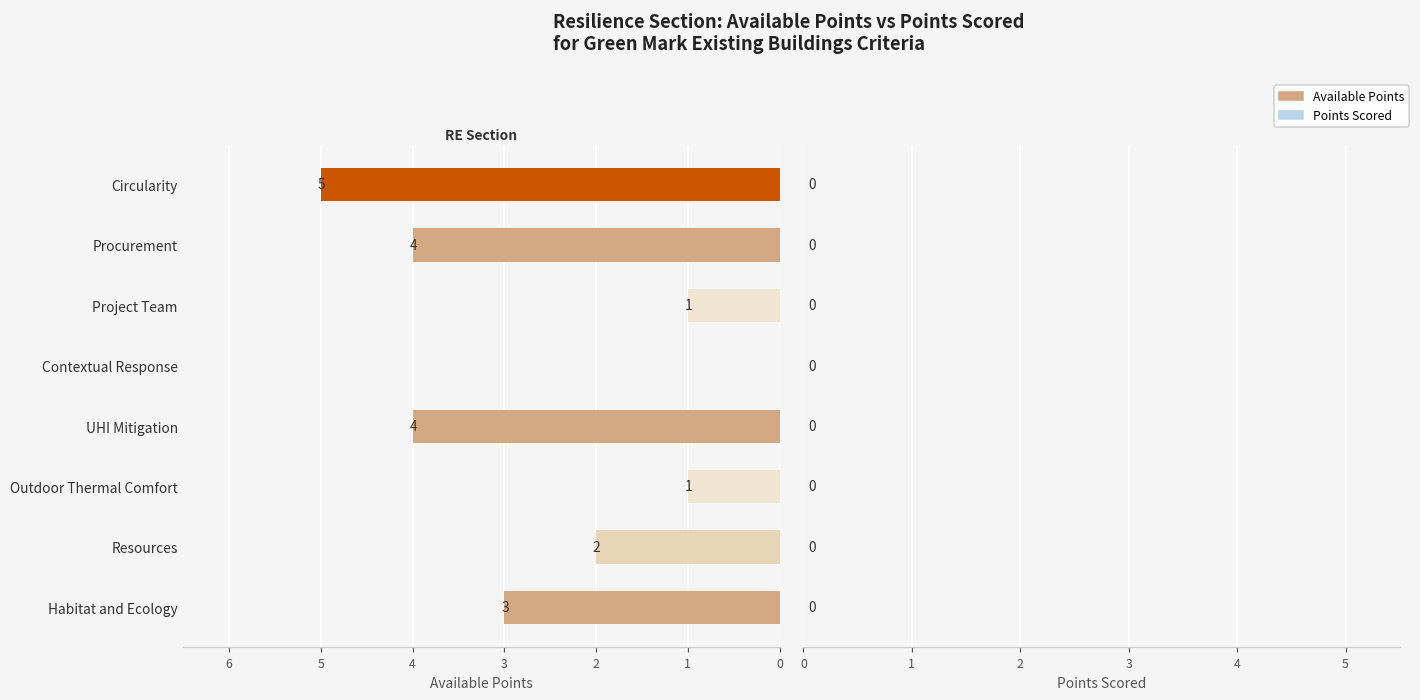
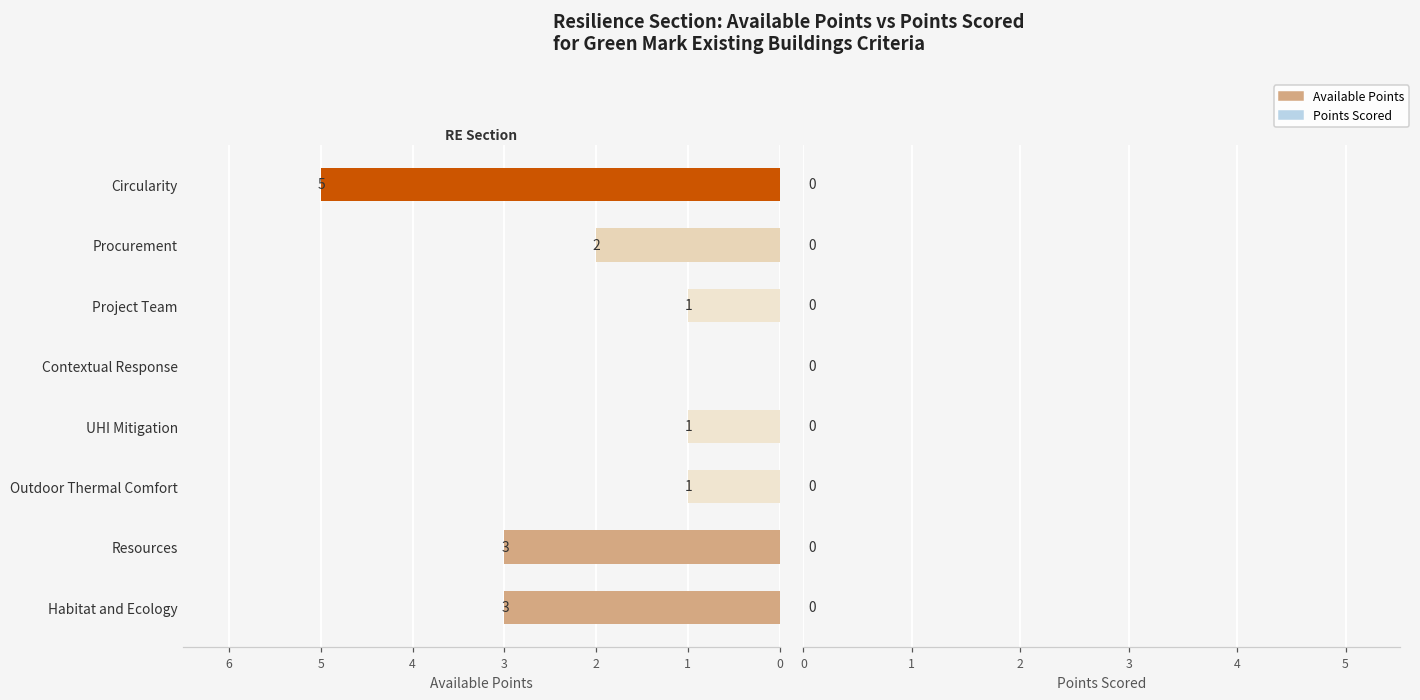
RE Section, Procurement: 4 -> 2
RE Section, UHI Mitigation: 4 -> 1
RE Section, Resources: 2 -> 3
